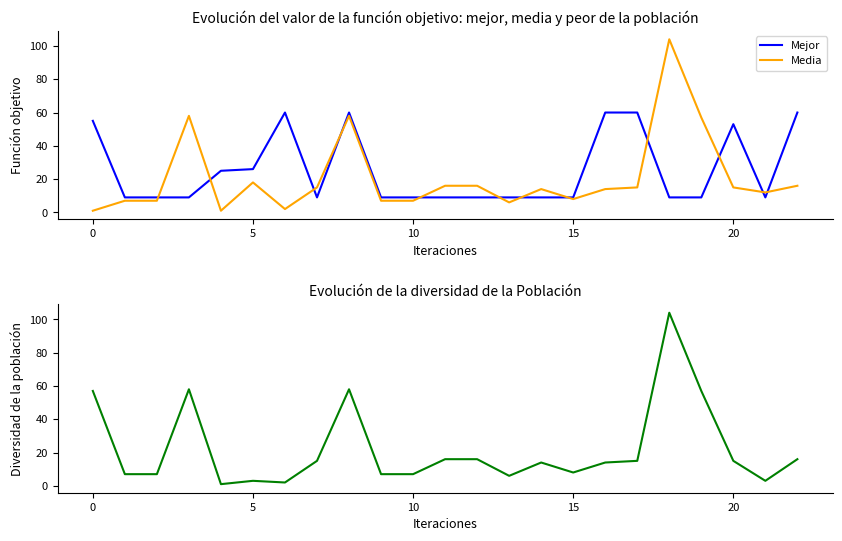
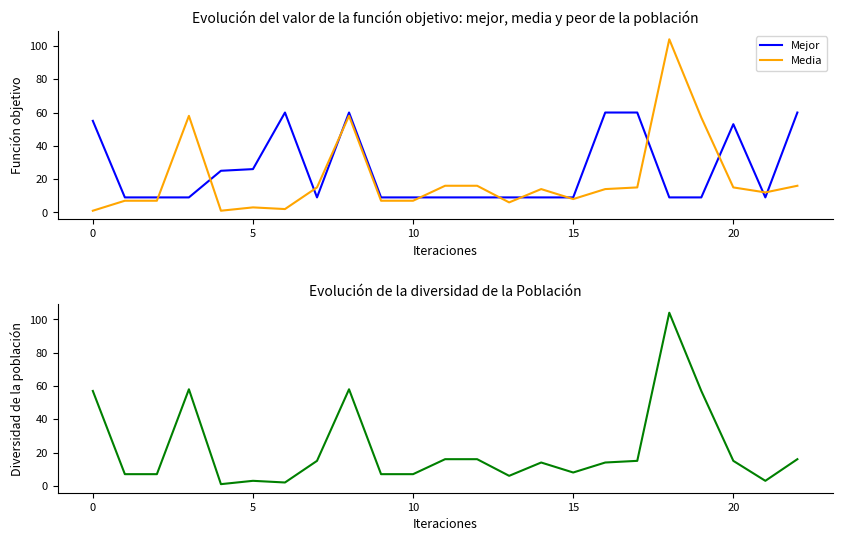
Evolución del valor de la función objetivo: mejor, media y peor de la población, Media, 5: 18 -> 3
